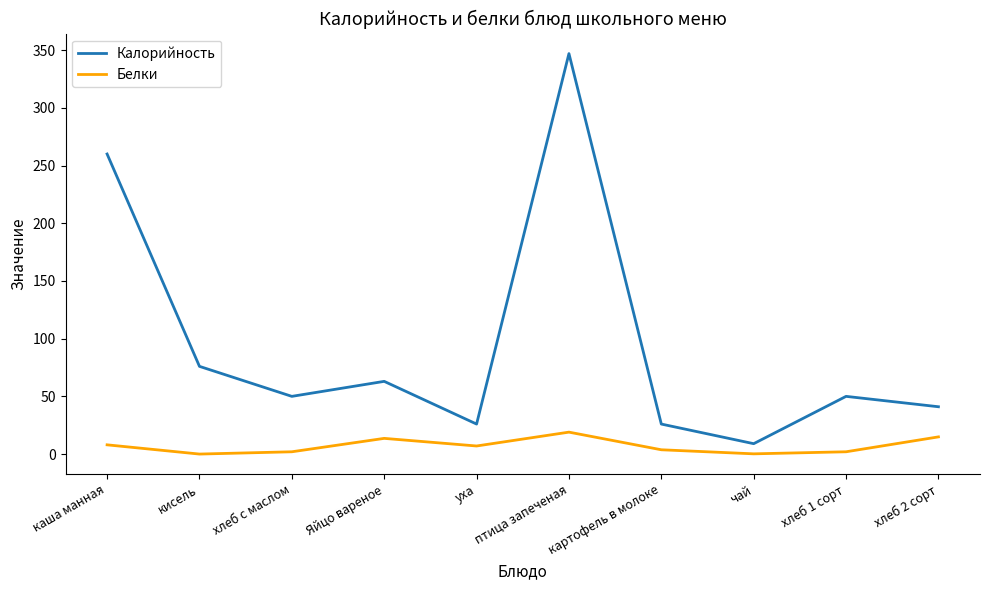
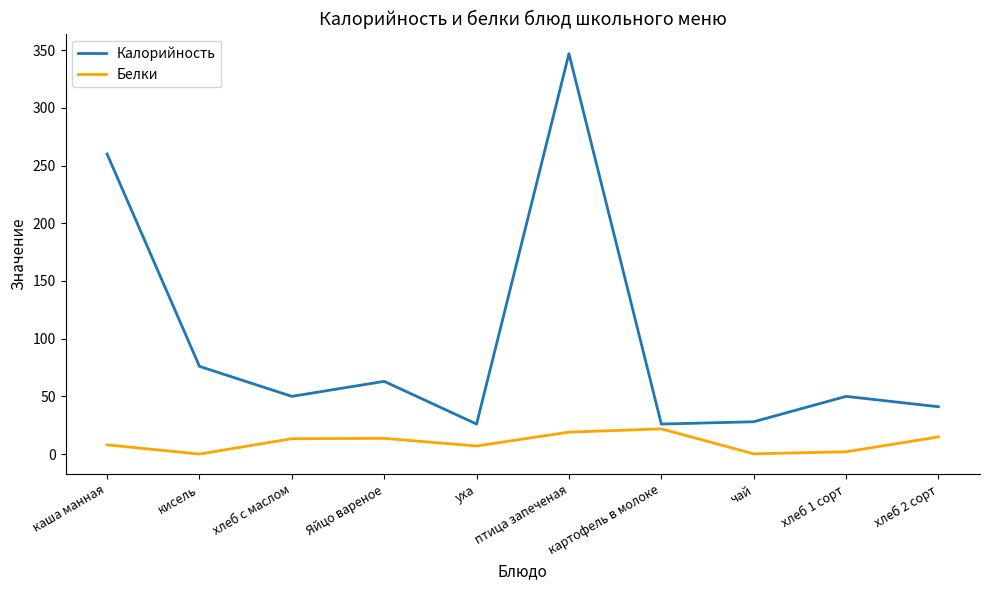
Белки, хлеб с маслом: 2 -> 13
Белки, картофель в молоке: 4 -> 22
Калорийность, чай: 9 -> 28
